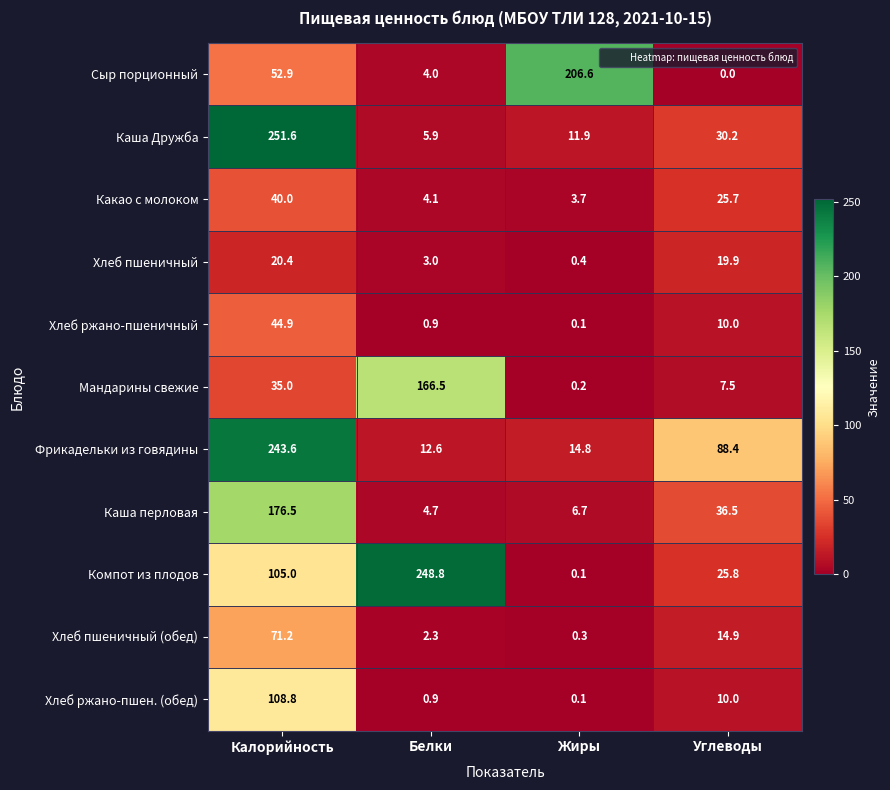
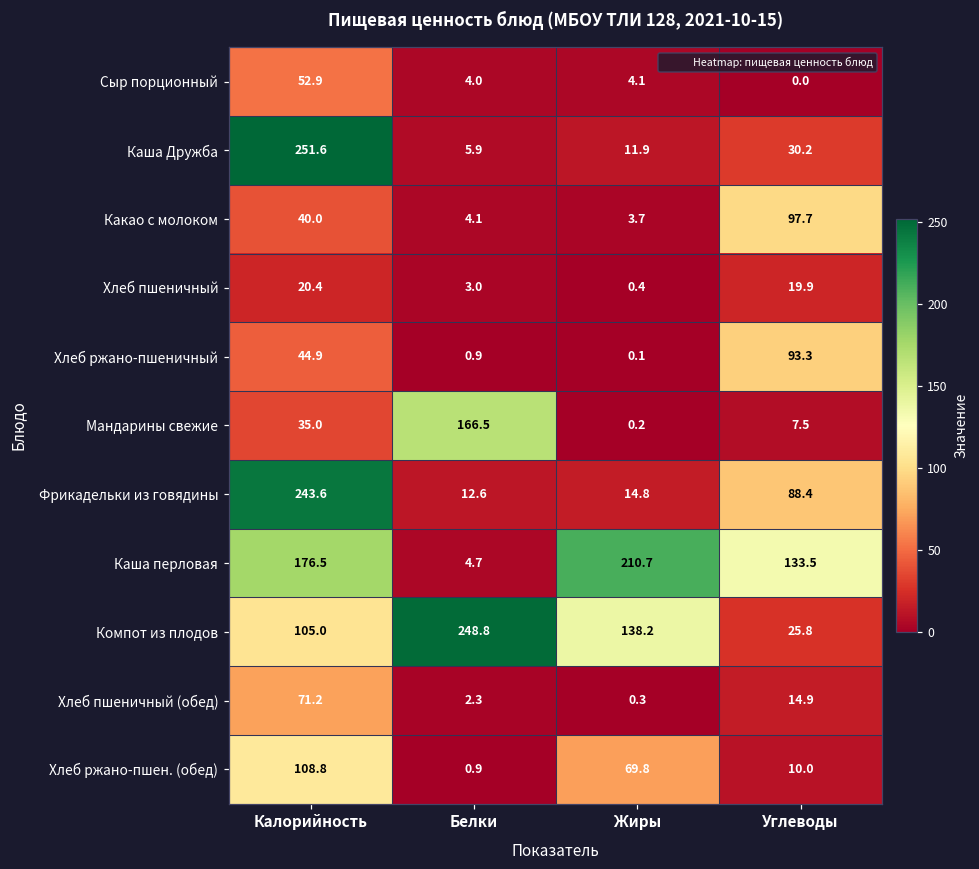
Сыр порционный, Жиры: 206.6 -> 4.1
Какао с молоком, Углеводы: 25.7 -> 97.7
Хлеб ржано-пшеничный, Углеводы: 10.0 -> 93.3
Каша перловая, Жиры: 6.7 -> 210.7
Каша перловая, Углеводы: 36.5 -> 133.5
Компот из плодов, Жиры: 0.1 -> 138.2
Хлеб ржано-пшен. (обед), Жиры: 0.1 -> 69.8
